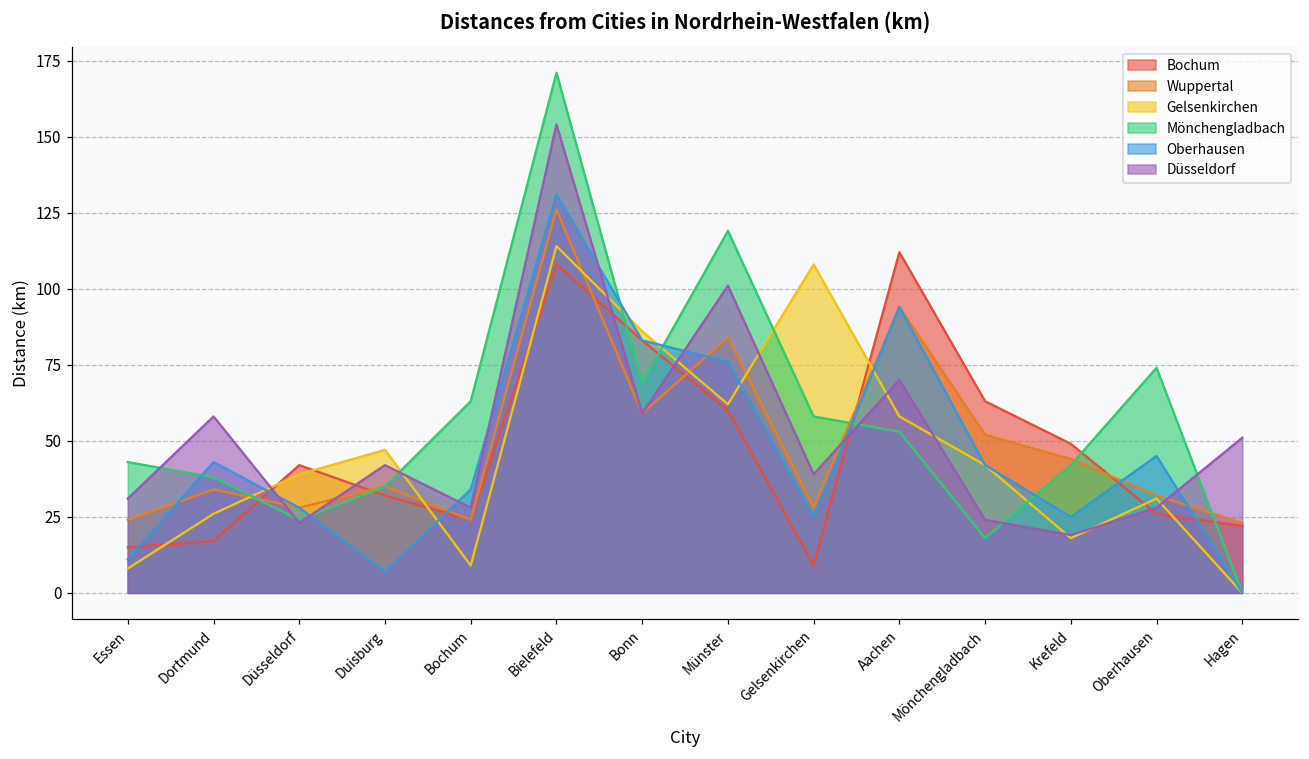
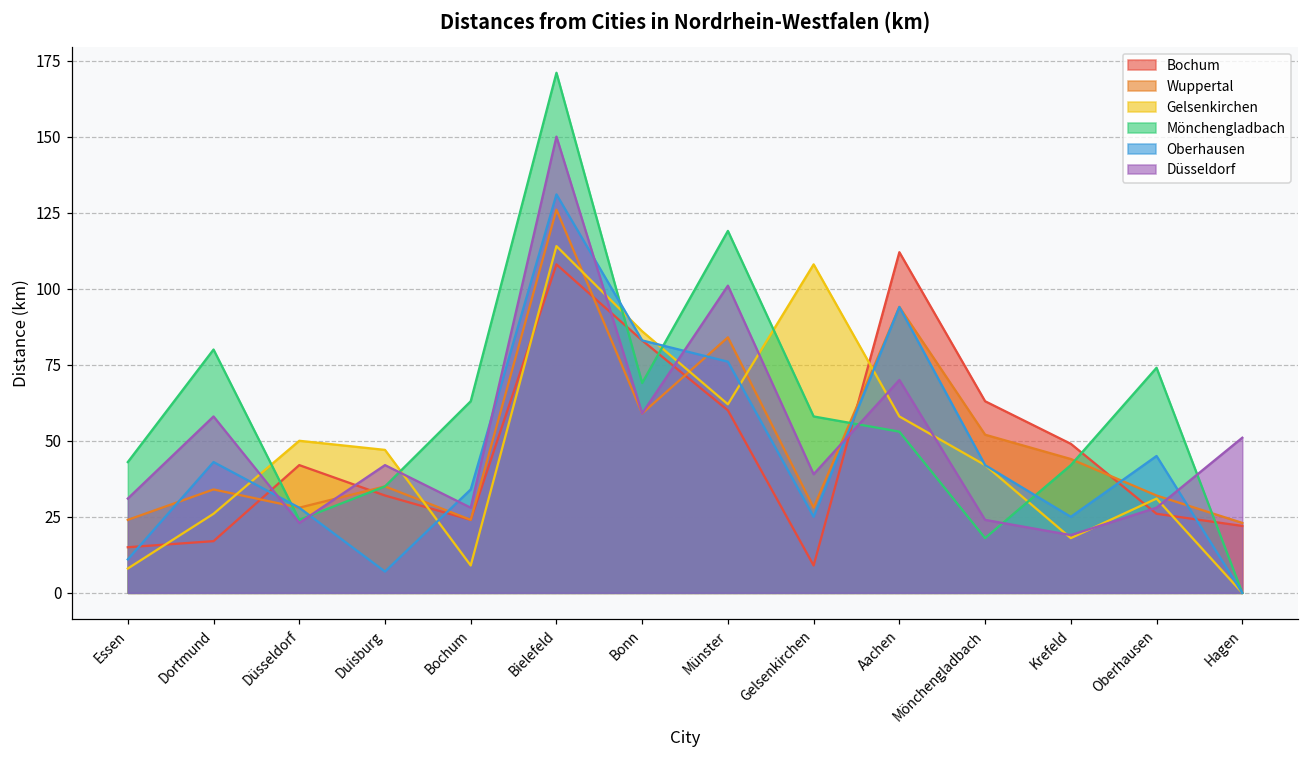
Mönchengladbach, Dortmund: 38 -> 80
Gelsenkirchen, Düsseldorf: 39 -> 50
Düsseldorf, Bielefeld: 154 -> 150
